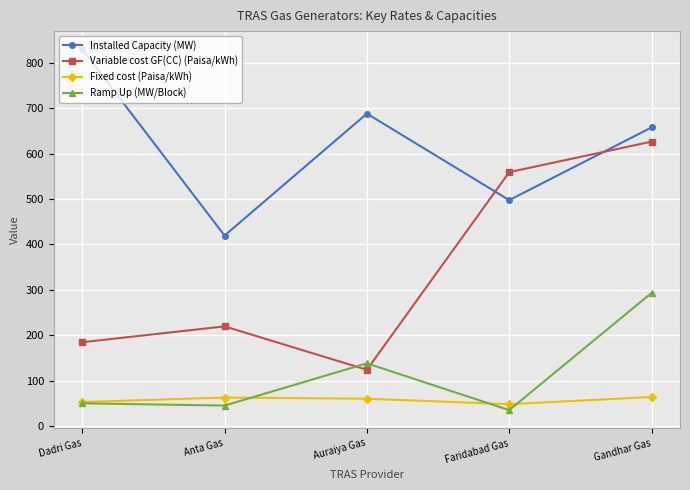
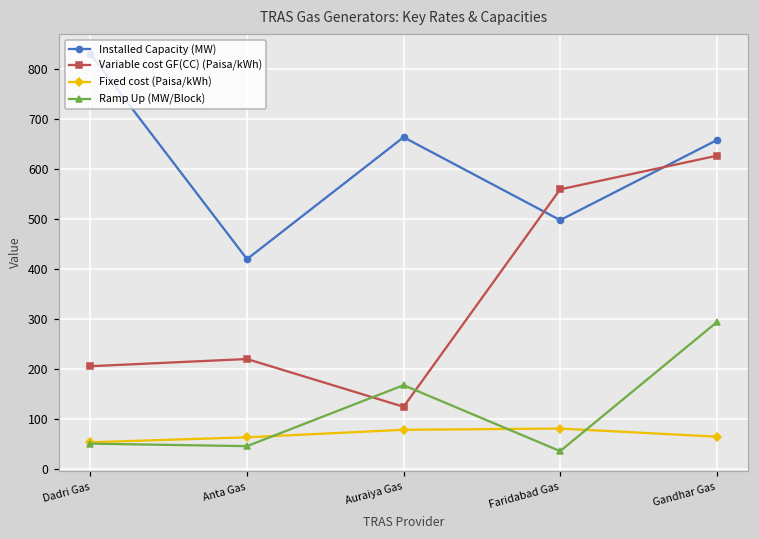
Variable cost GF(CC) (Paisa/kWh), Dadri Gas: 180 -> 210
Installed Capacity (MW), Auraiya Gas: 690 -> 660
Fixed cost (Paisa/kWh), Auraiya Gas: 60 -> 80
Ramp Up (MW/Block), Auraiya Gas: 140 -> 170
Fixed cost (Paisa/kWh), Faridabad Gas: 50 -> 80
